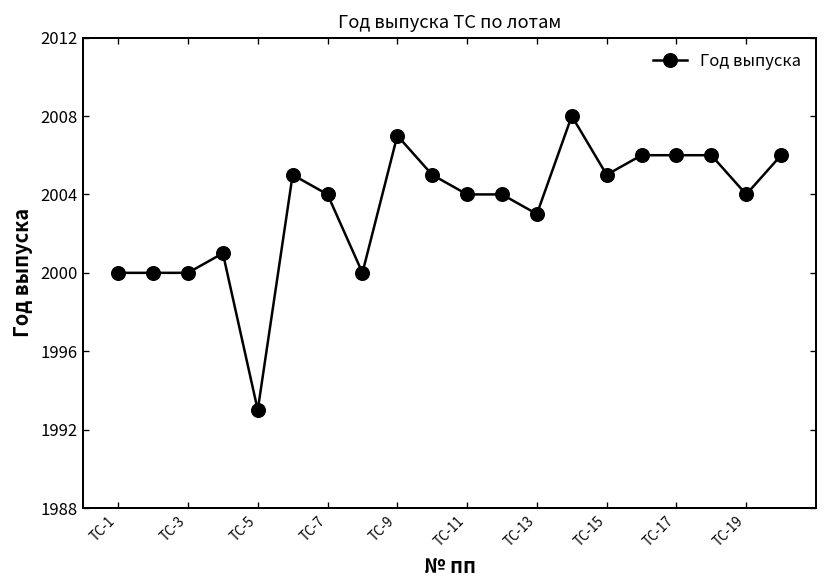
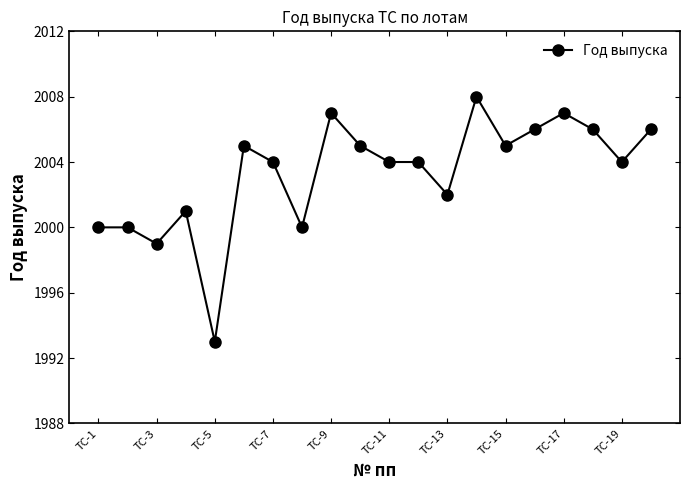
ТС-3: 2000 -> 1999
ТС-13: 2003 -> 2002
ТС-17: 2006 -> 2007
